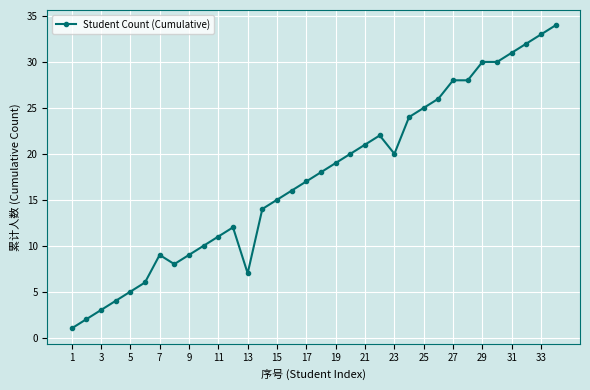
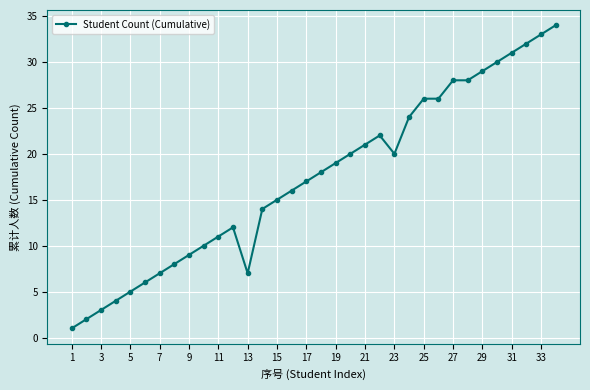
7: 9 -> 7
25: 25 -> 26
29: 30 -> 29
